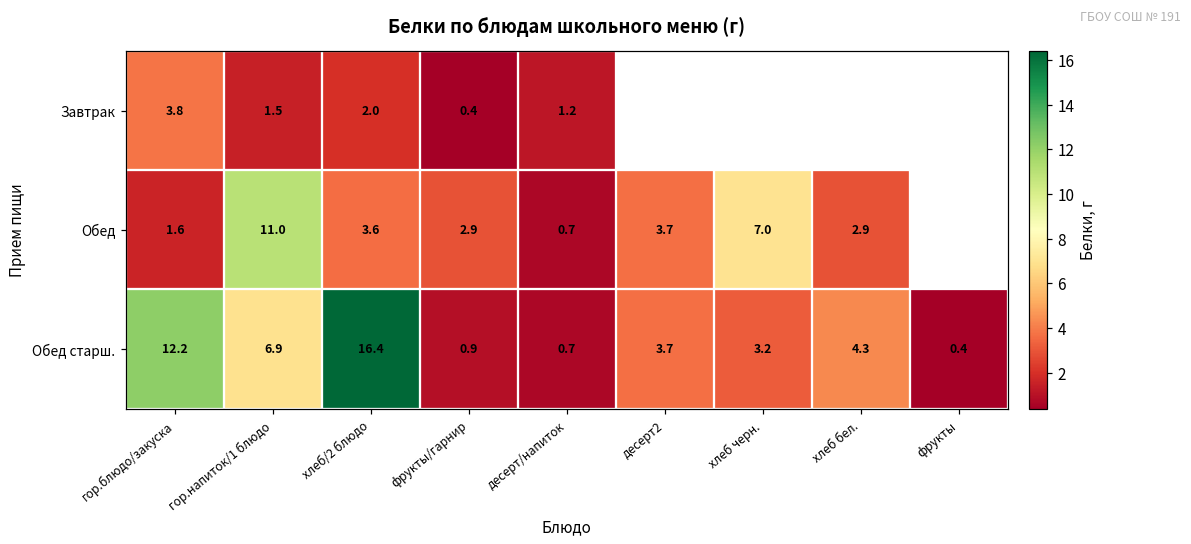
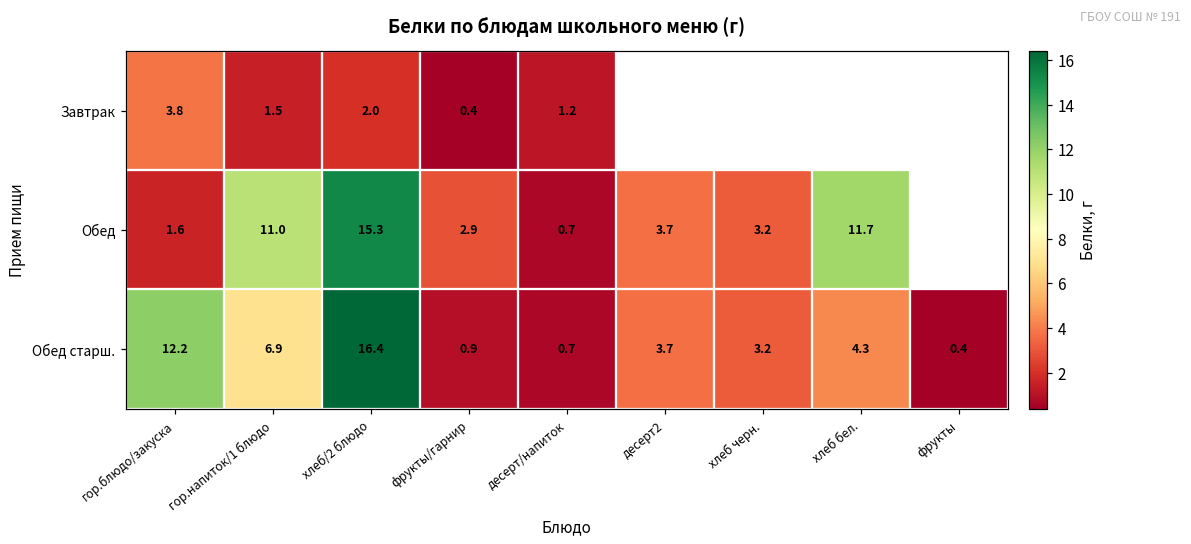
Обед, хлеб/2 блюдо: 3.6 -> 15.3
Обед, хлеб черн.: 7.0 -> 3.2
Обед, хлеб бел.: 2.9 -> 11.7
